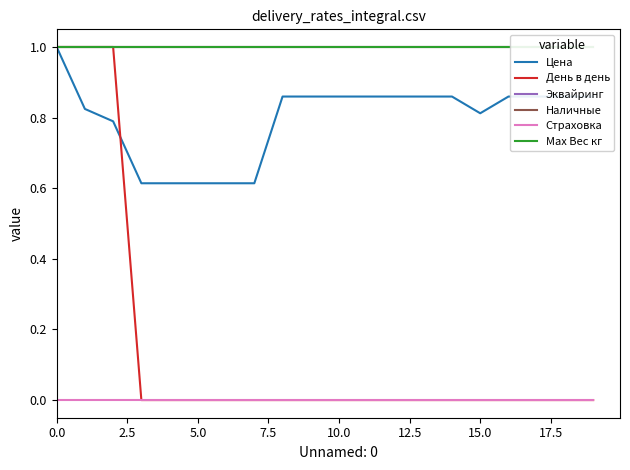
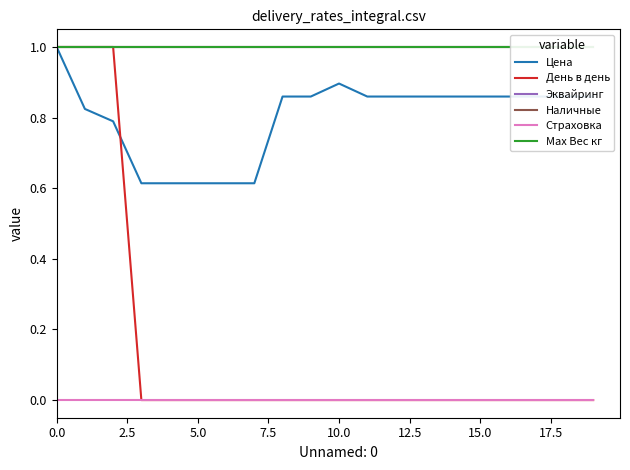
Цена, 10.0: 0.86 -> 0.90
Цена, 15.0: 0.81 -> 0.86
